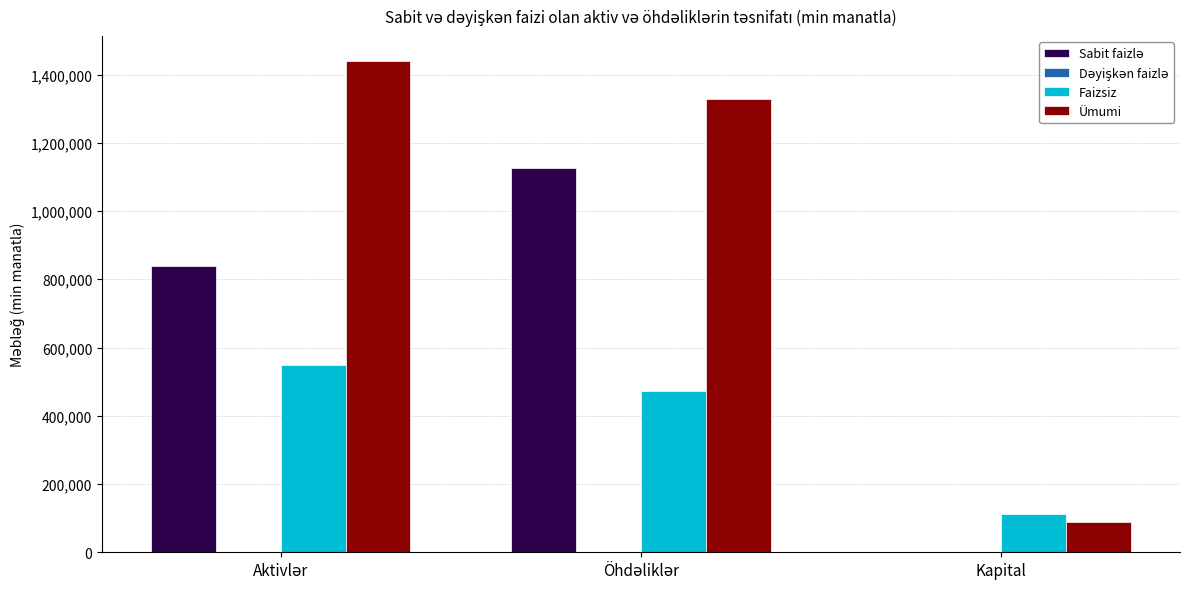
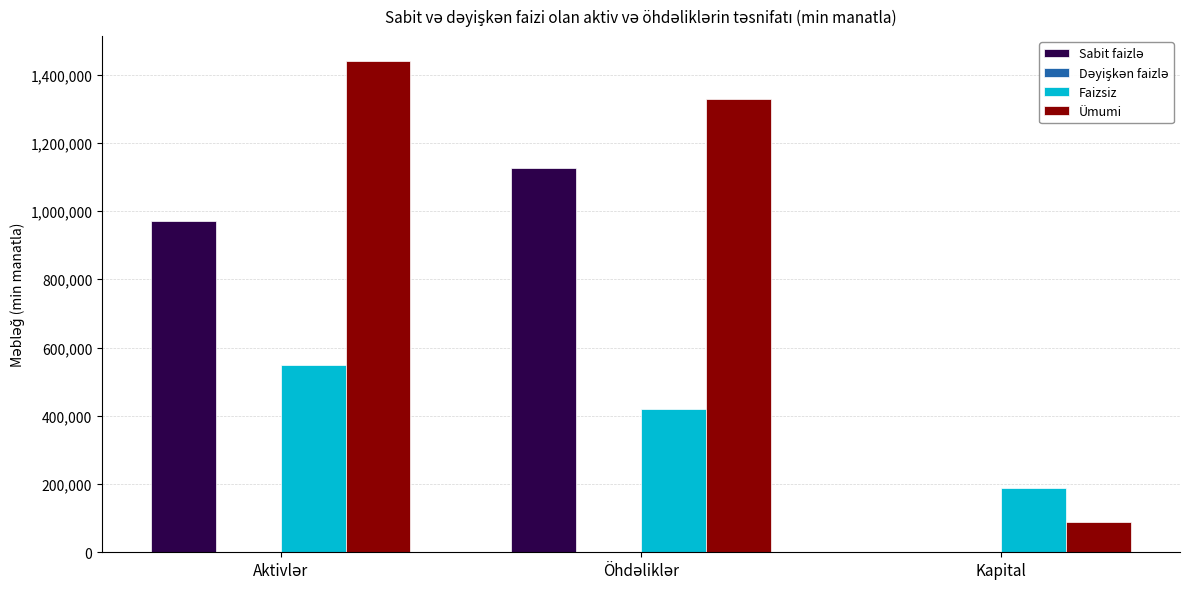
Sabit faizlə, Aktivlər: 840,000 -> 970,000
Faizsiz, Öhdəliklər: 470,000 -> 420,000
Faizsiz, Kapital: 110,000 -> 190,000
